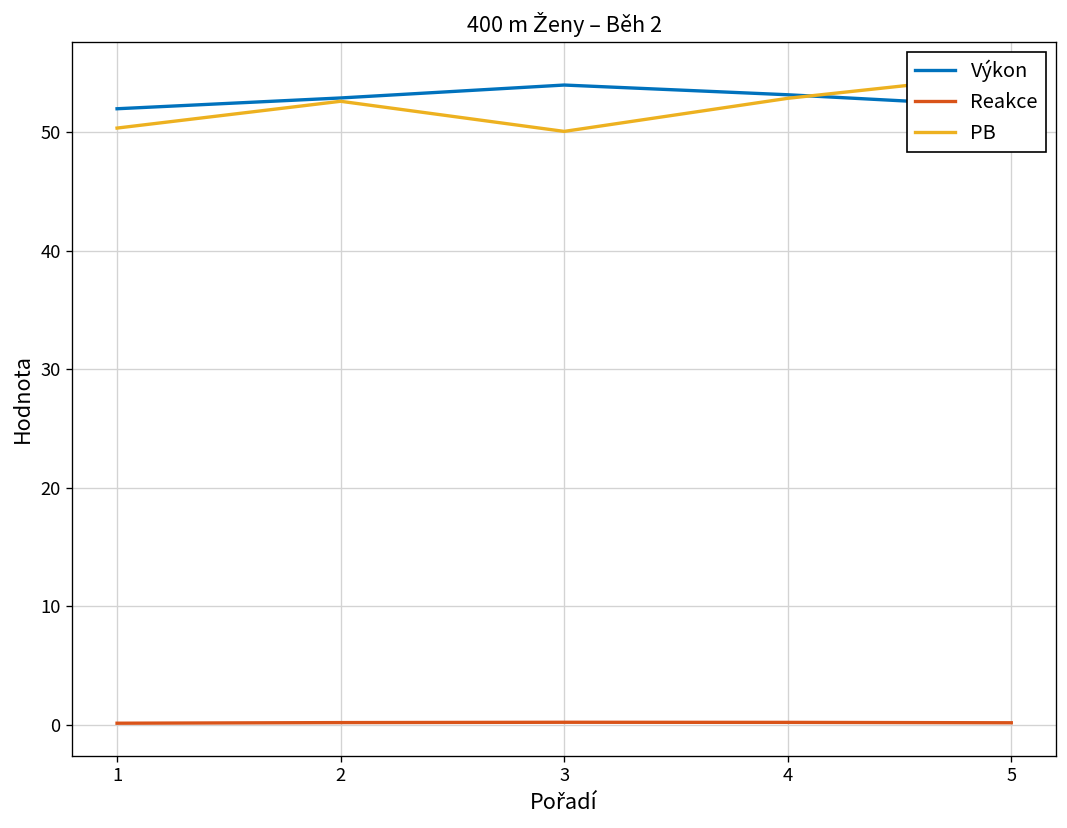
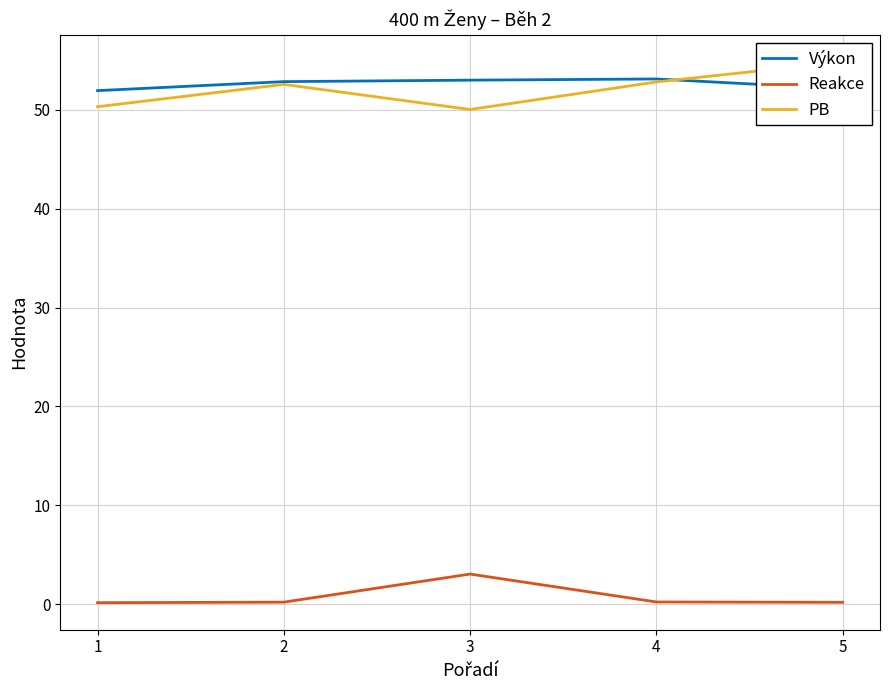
Výkon, 3: 54 -> 53
Reakce, 3: 0 -> 3
